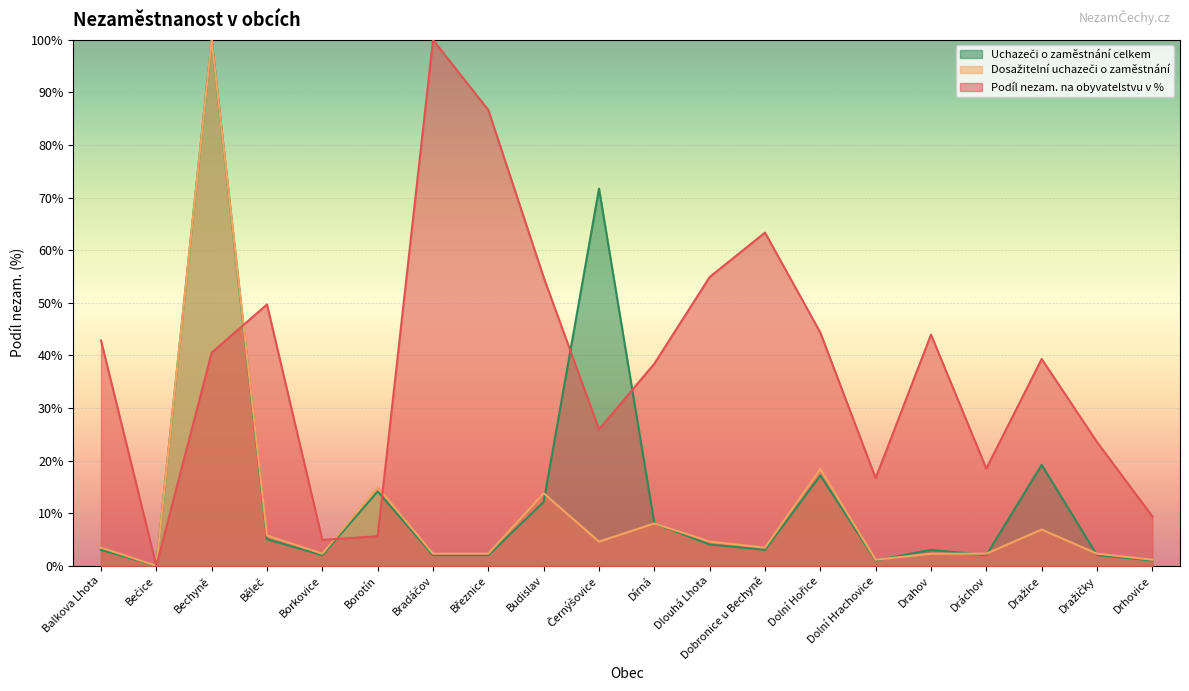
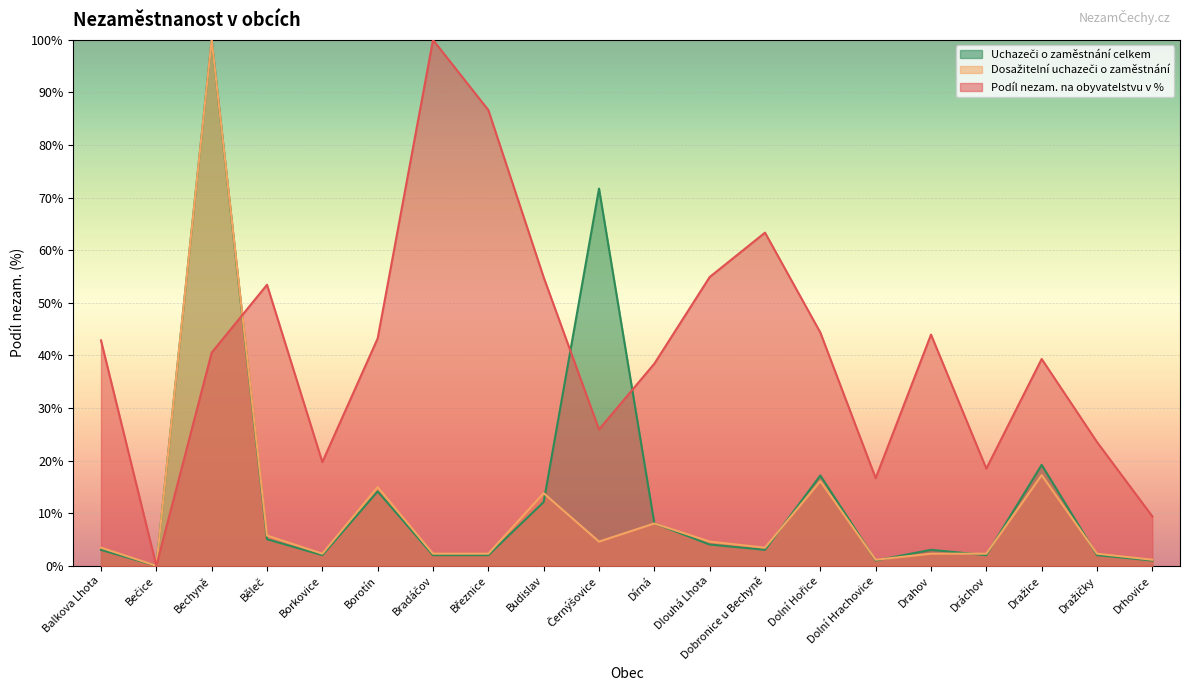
Podíl nezam. na obyvatelstvu v %, Běleč: 50% -> 53%
Podíl nezam. na obyvatelstvu v %, Borkovice: 5% -> 20%
Podíl nezam. na obyvatelstvu v %, Borotín: 6% -> 43%
Dosažitelní uchazeči o zaměstnání, Dolní Hořice: 18% -> 16%
Dosažitelní uchazeči o zaměstnání, Dražice: 7% -> 17%
